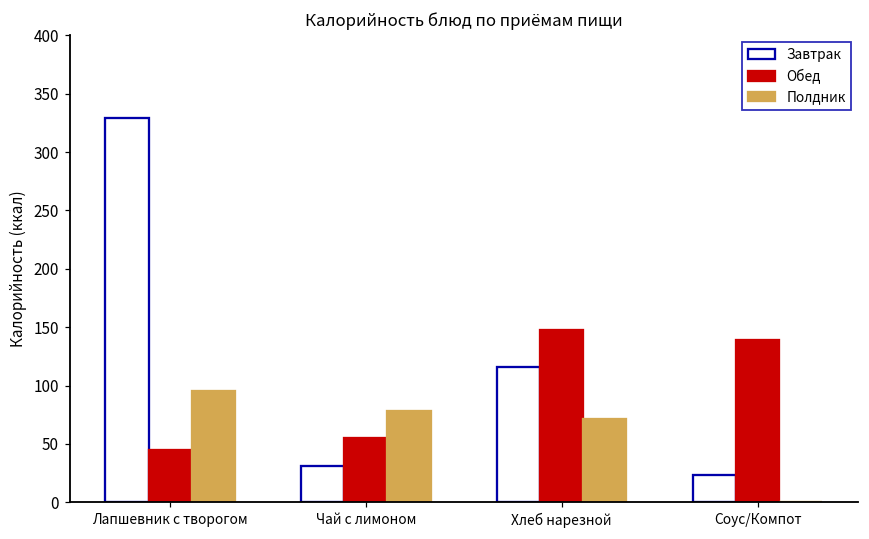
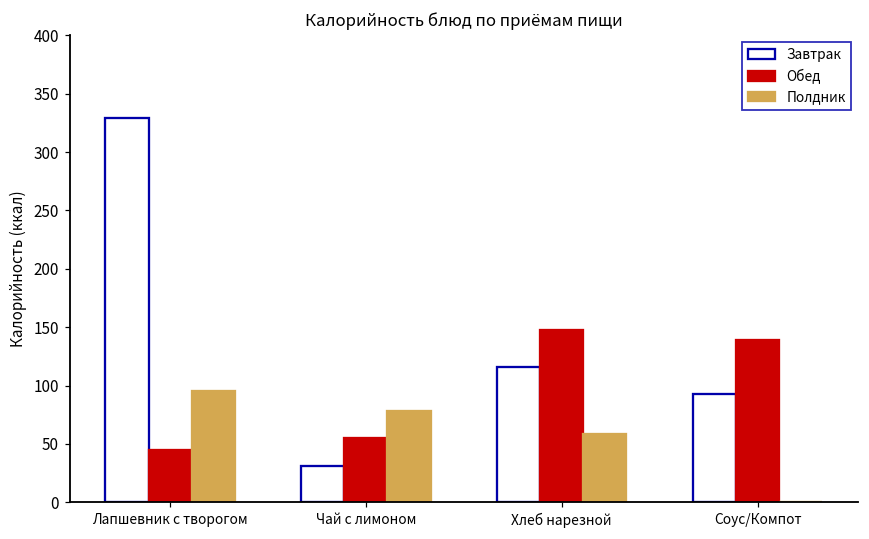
Полдник, Хлеб нарезной: 72 -> 59
Завтрак, Соус/Компот: 23 -> 93
